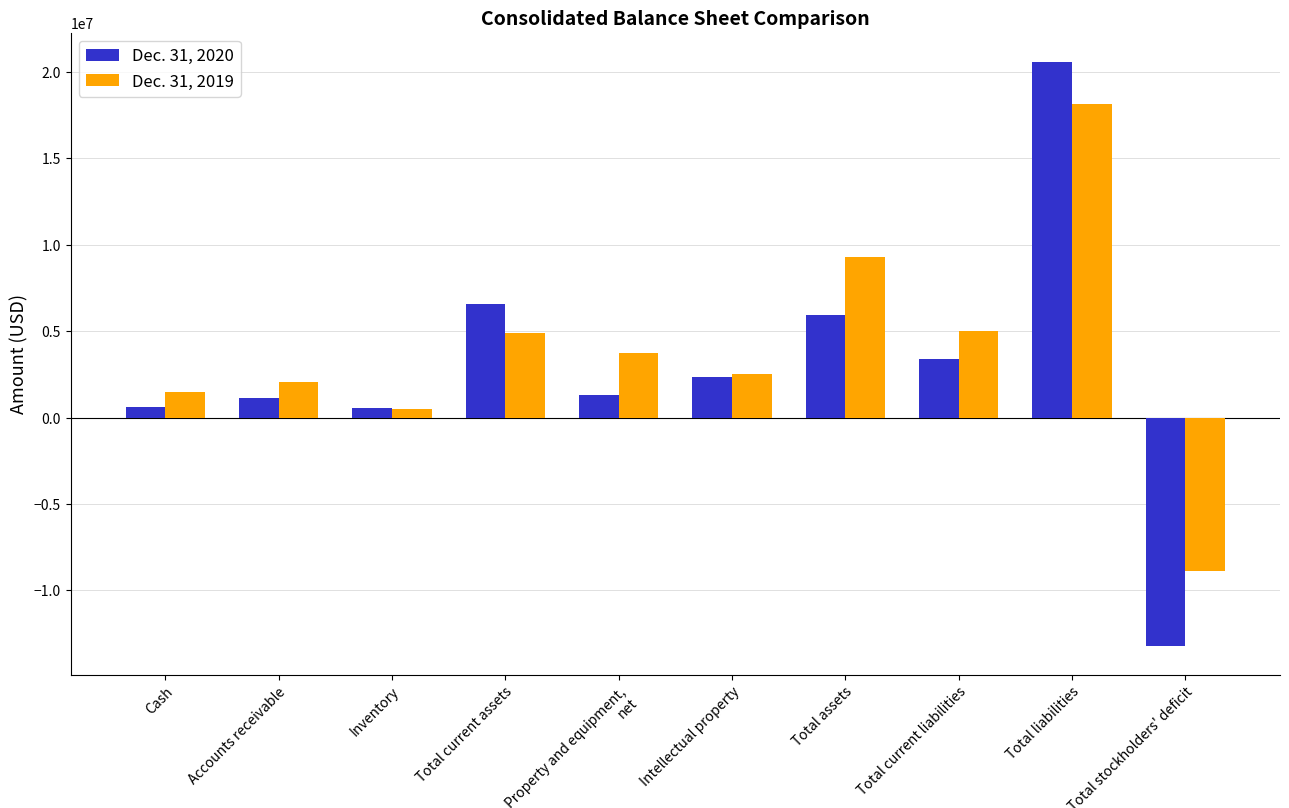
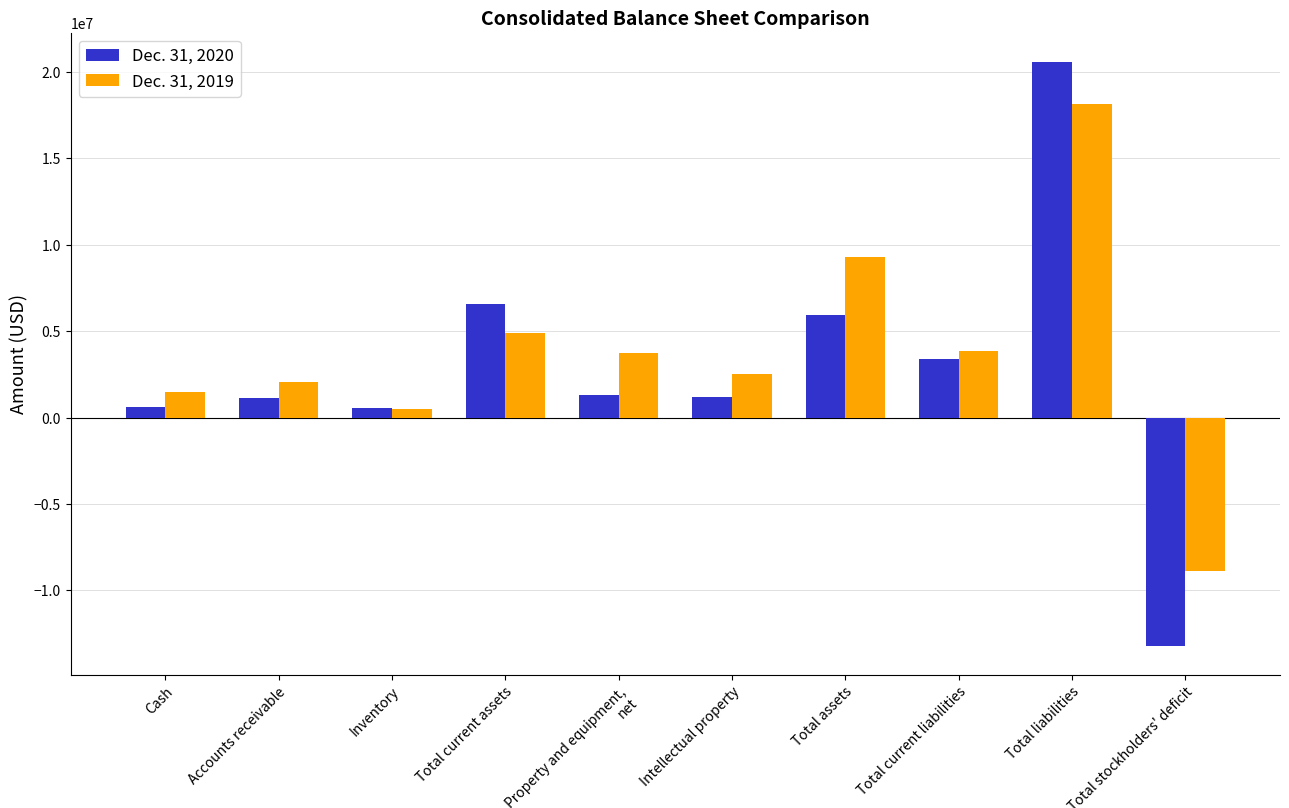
Dec. 31, 2020, Intellectual property: 2300000 -> 1200000
Dec. 31, 2019, Total current liabilities: 5000000 -> 3900000
